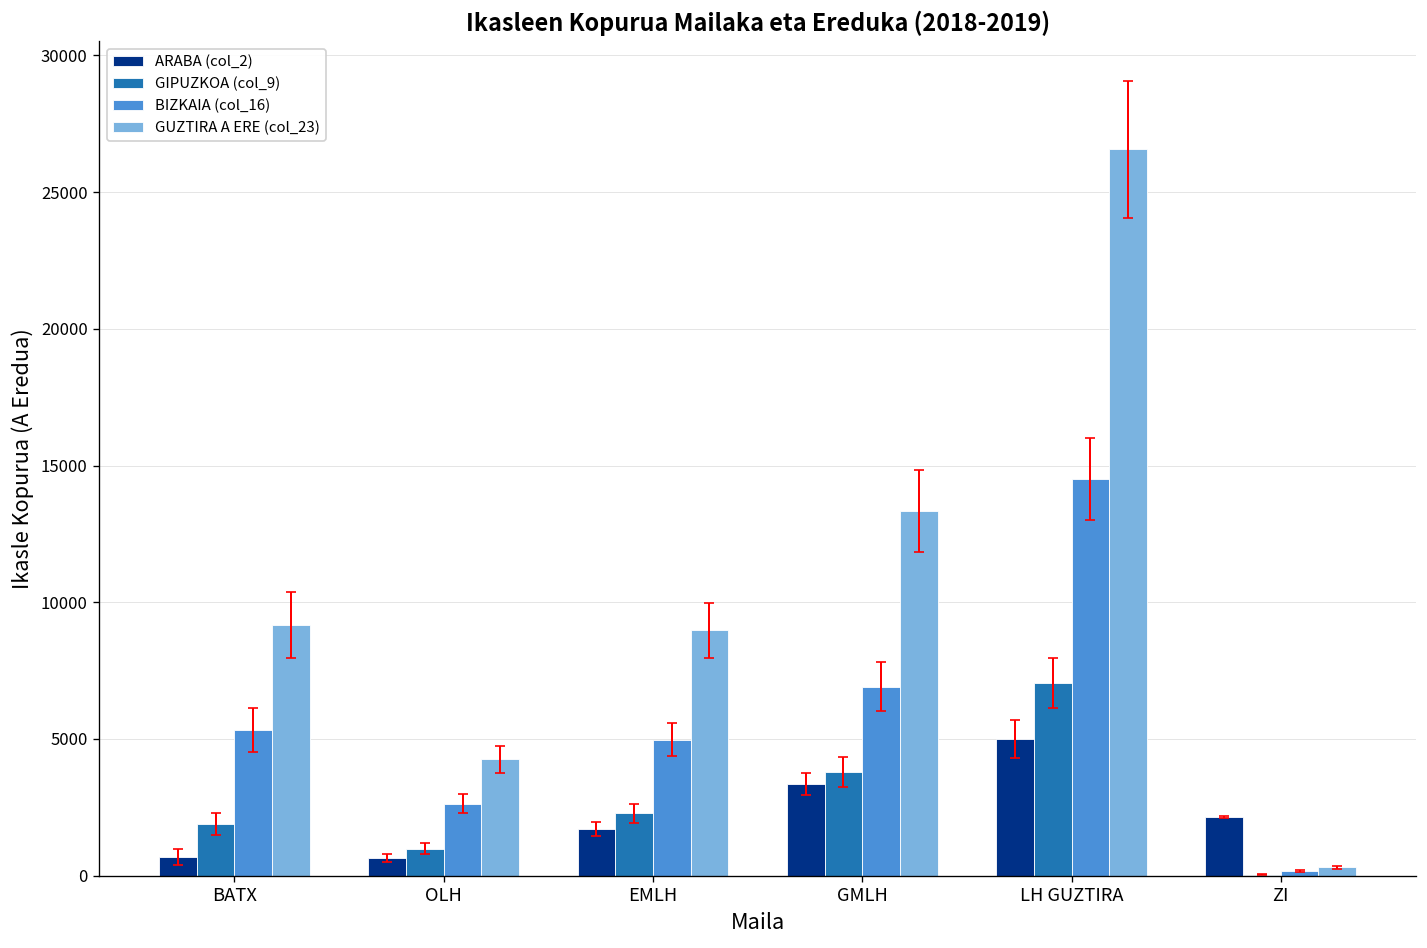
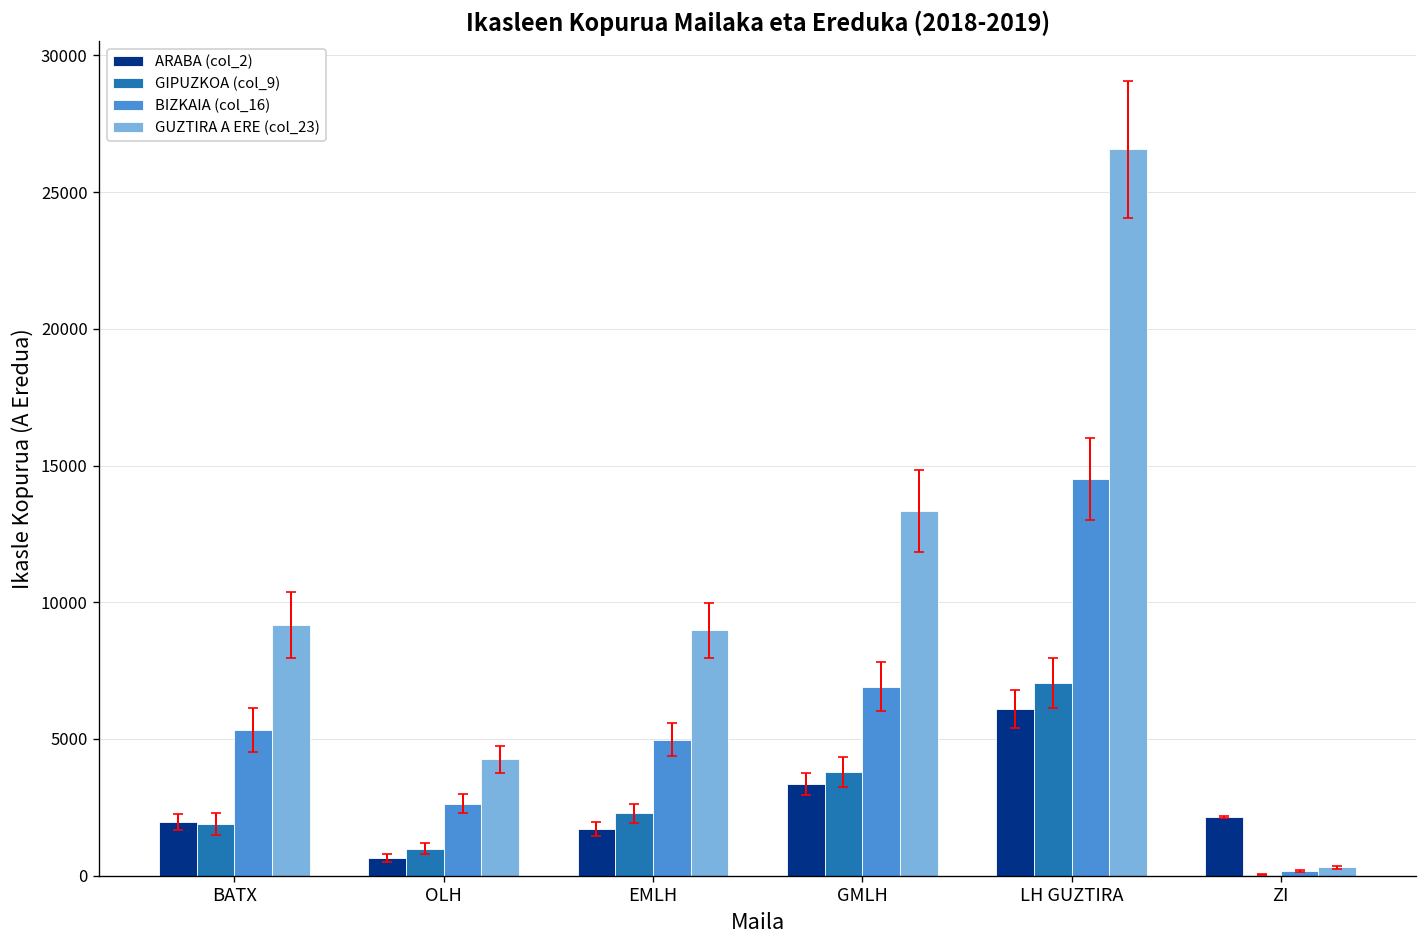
ARABA (col_2), BATX: 700 -> 2000
ARABA (col_2), LH GUZTIRA: 5000 -> 6100
